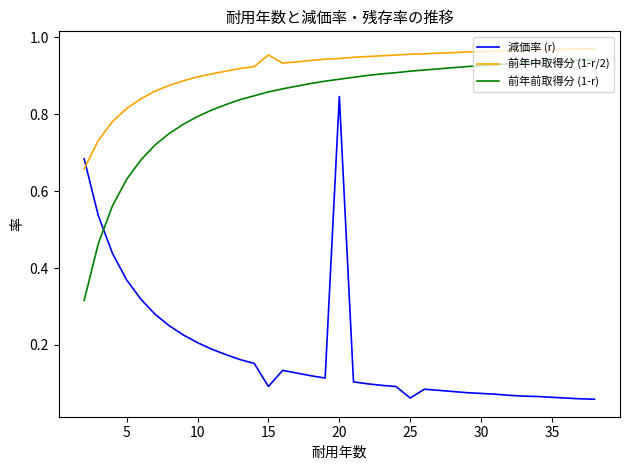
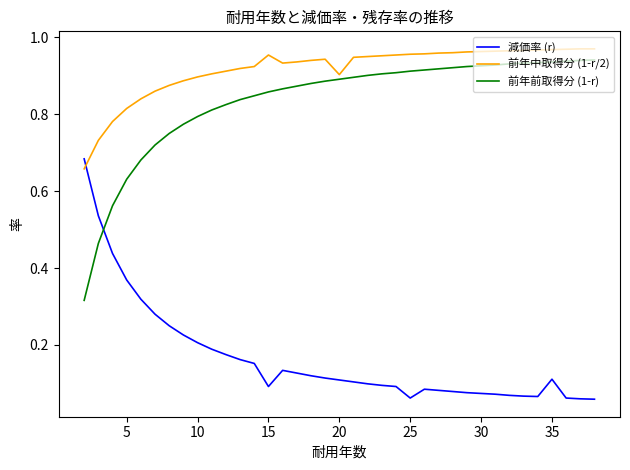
減価率 (r), 20: 0.85 -> 0.11
前年中取得分 (1-r/2), 20: 0.95 -> 0.90
減価率 (r), 35: 0.06 -> 0.11
